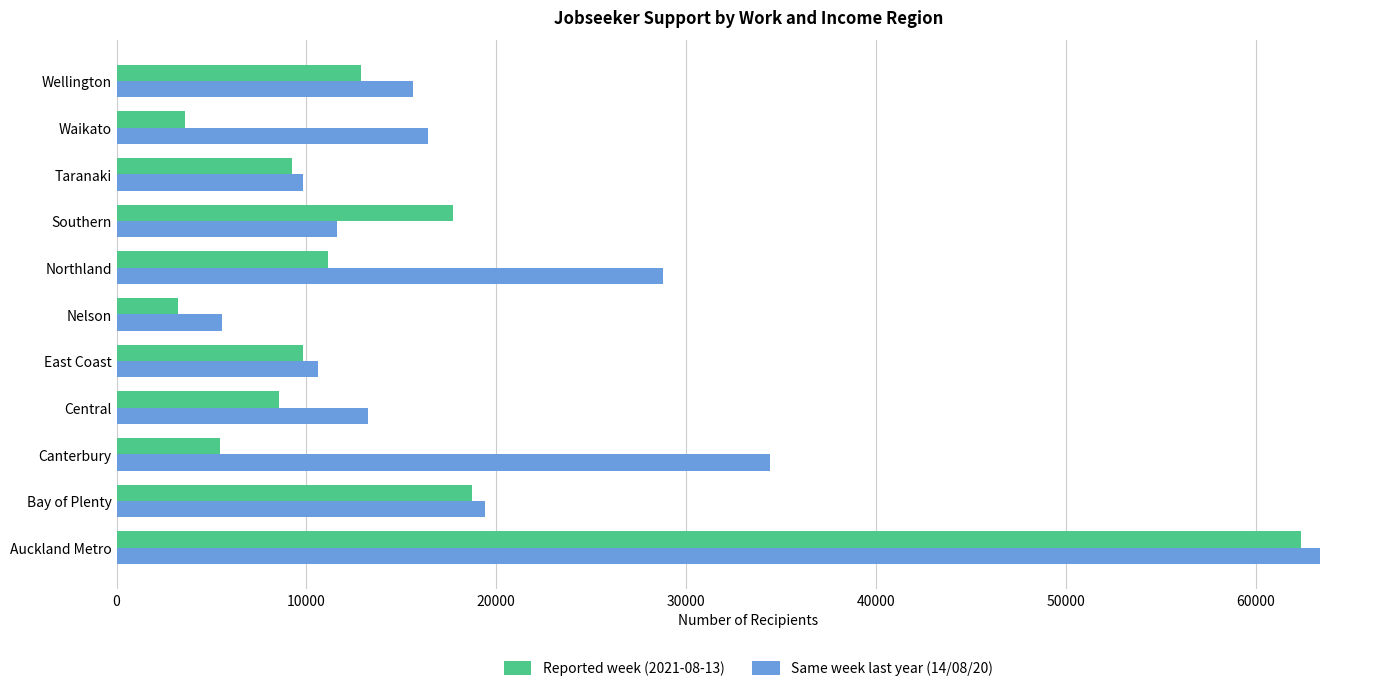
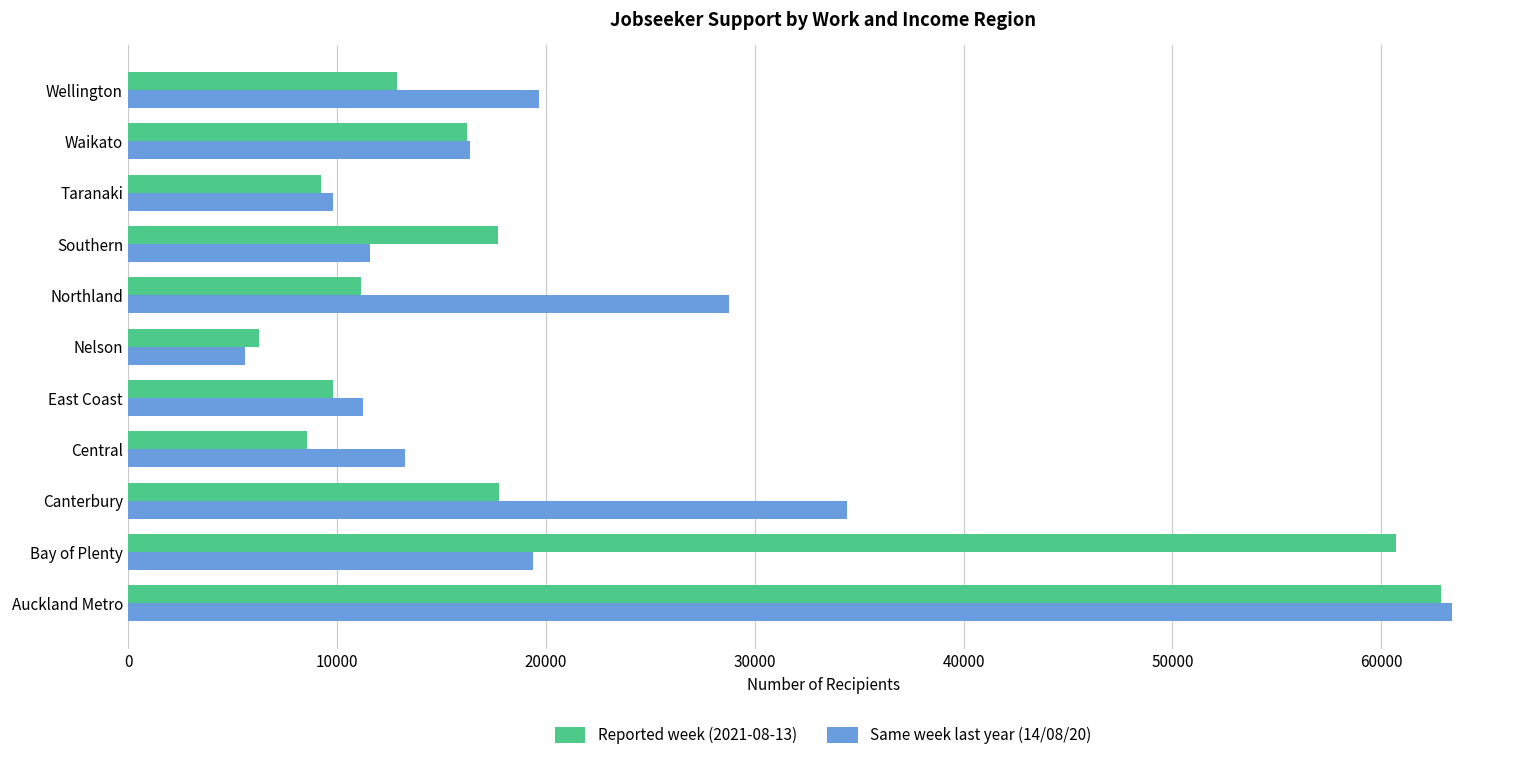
Same week last year (14/08/20), Wellington: 15600 -> 19600
Reported week (2021-08-13), Waikato: 3600 -> 16200
Reported week (2021-08-13), Nelson: 3200 -> 6200
Same week last year (14/08/20), East Coast: 10600 -> 11200
Reported week (2021-08-13), Canterbury: 5500 -> 17700
Reported week (2021-08-13), Bay of Plenty: 18700 -> 60700
Reported week (2021-08-13), Auckland Metro: 62400 -> 62800
